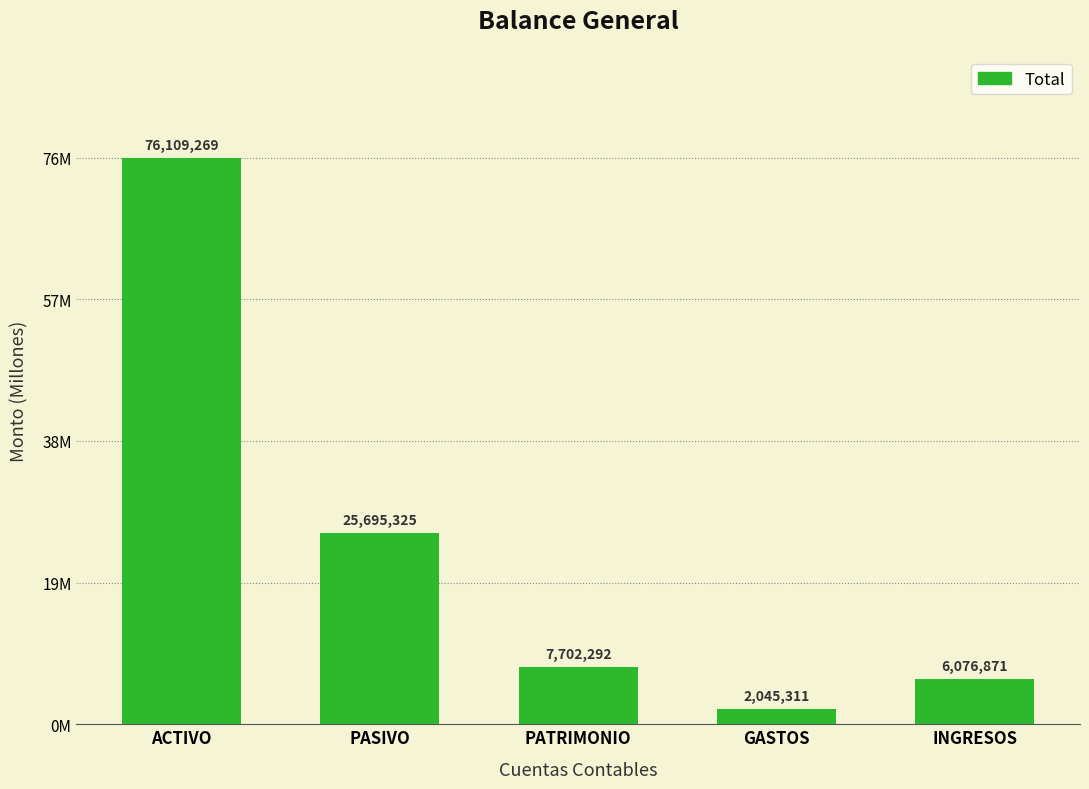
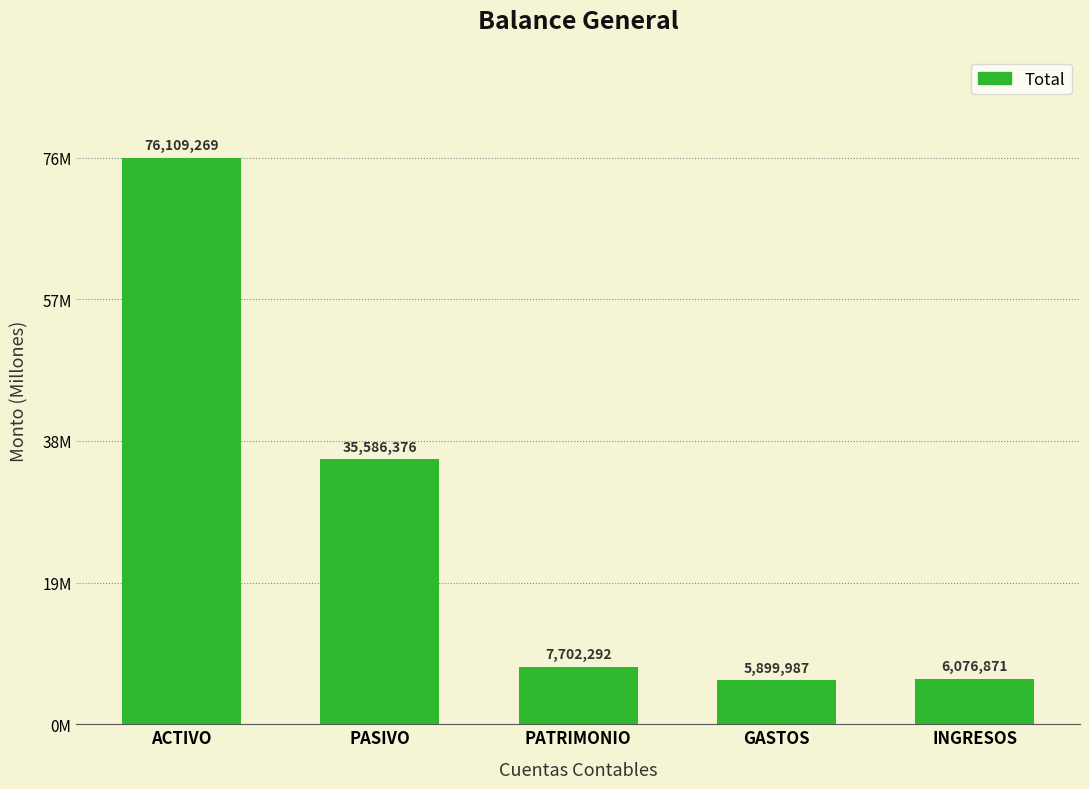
PASIVO: 25,695,325 -> 35,586,376
GASTOS: 2,045,311 -> 5,899,987
